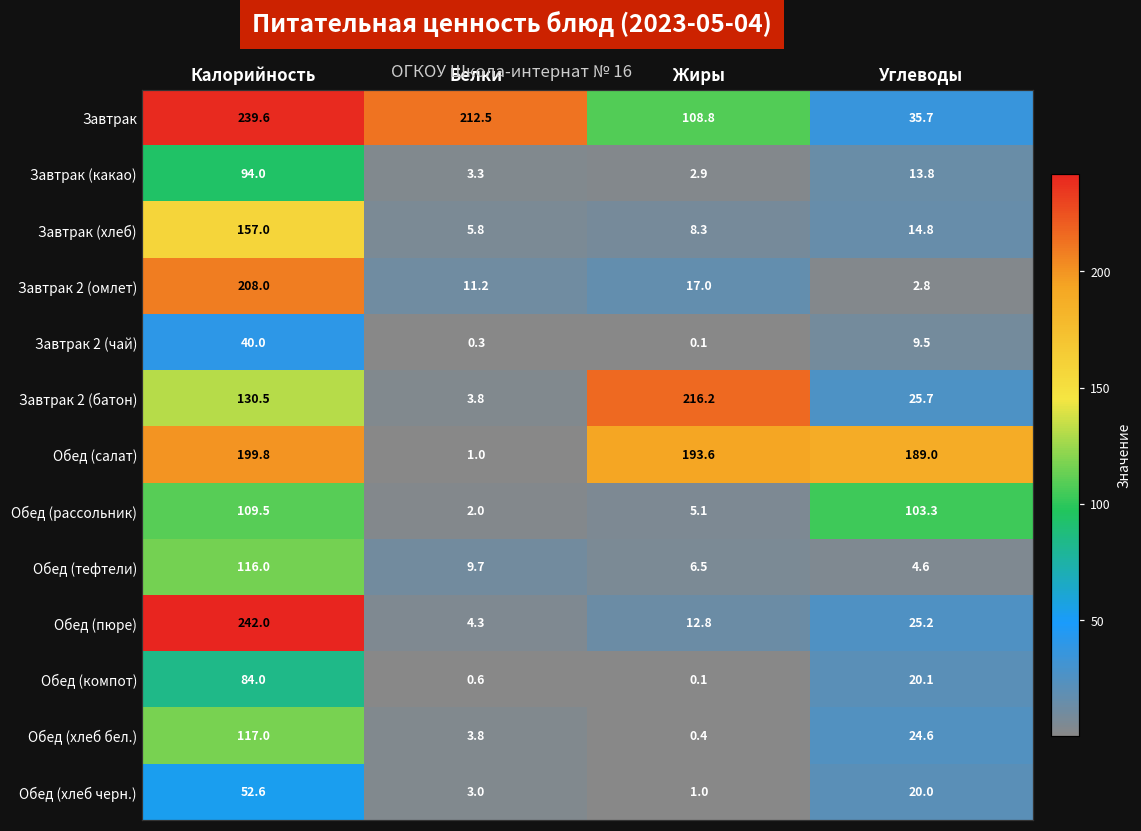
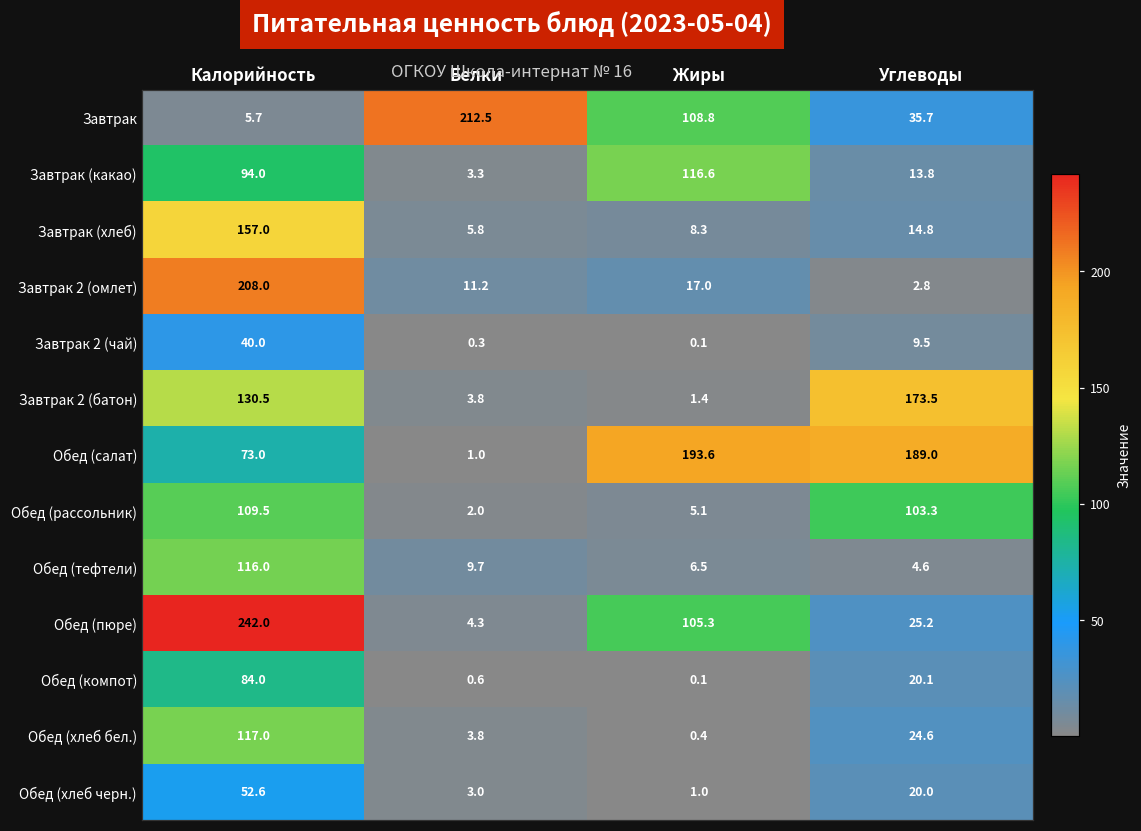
Завтрак, Калорийность: 239.6 -> 5.7
Завтрак (какао), Жиры: 2.9 -> 116.6
Завтрак 2 (батон), Жиры: 216.2 -> 1.4
Завтрак 2 (батон), Углеводы: 25.7 -> 173.5
Обед (салат), Калорийность: 199.8 -> 73.0
Обед (пюре), Жиры: 12.8 -> 105.3
